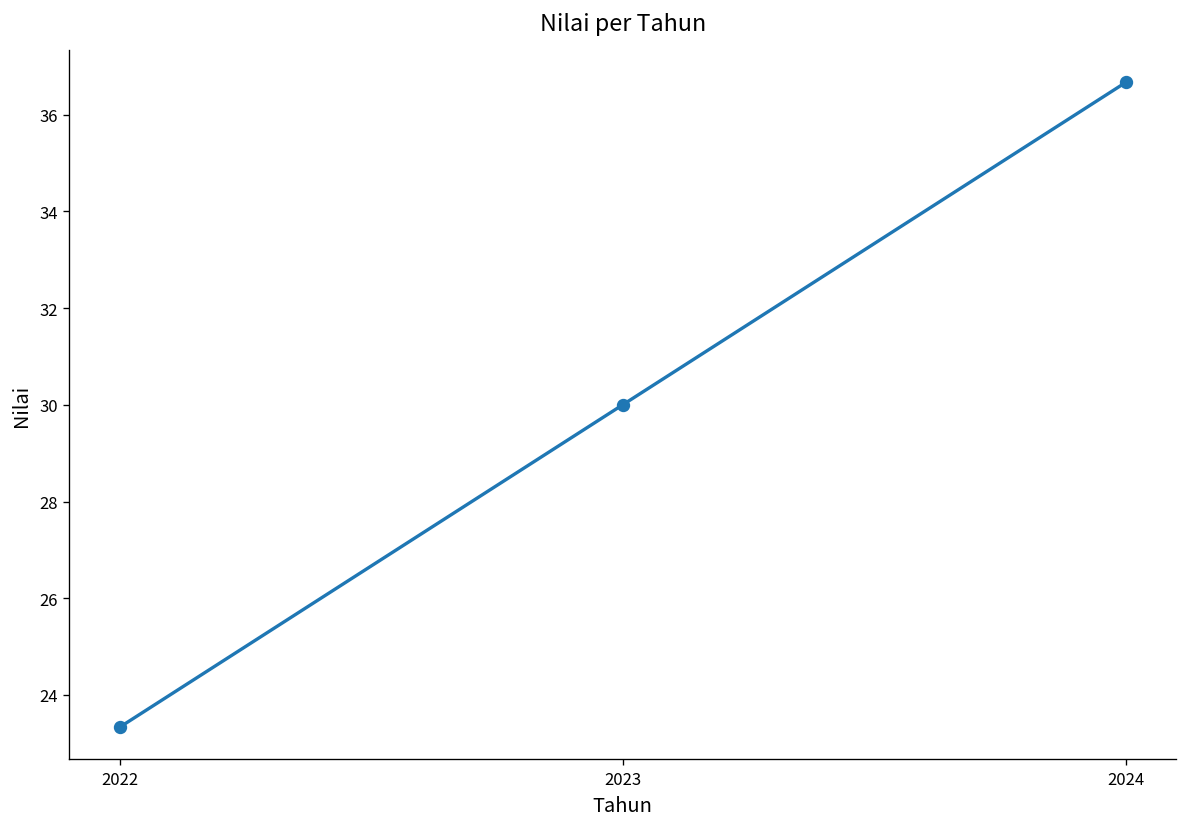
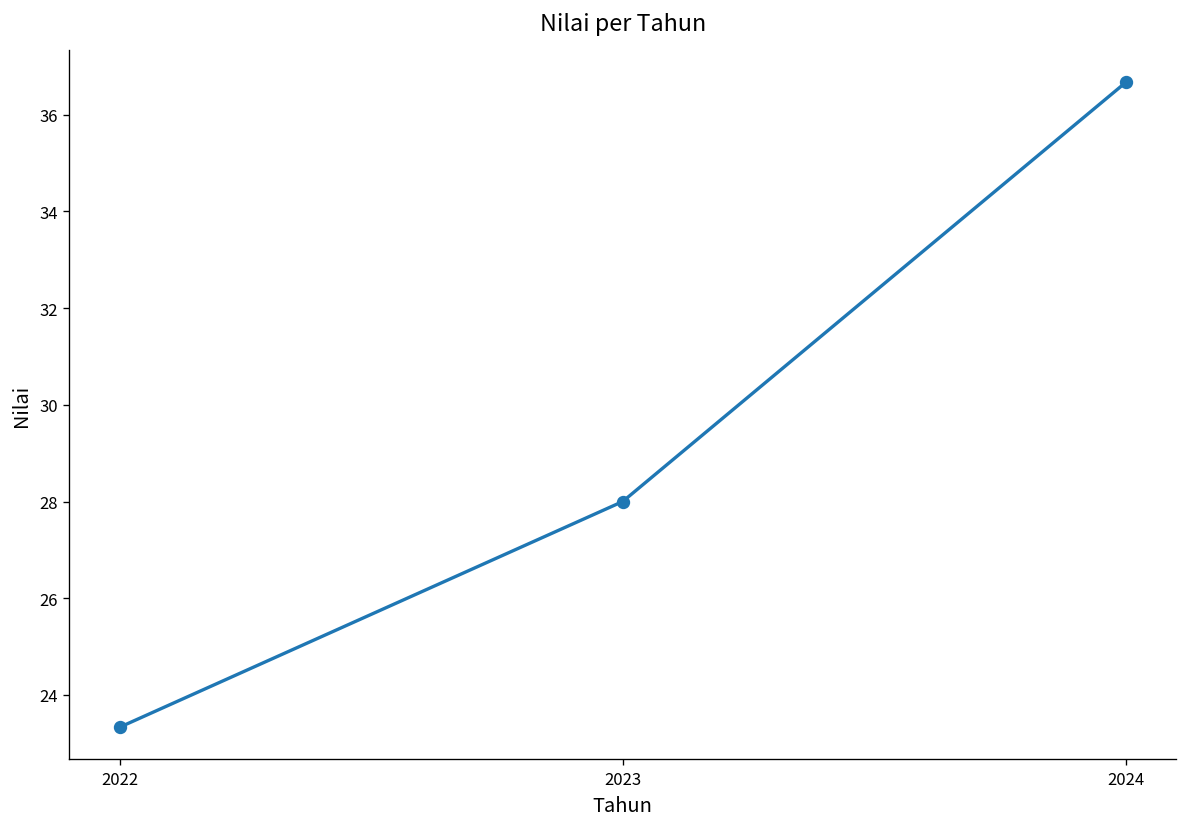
2023: 30 -> 28
